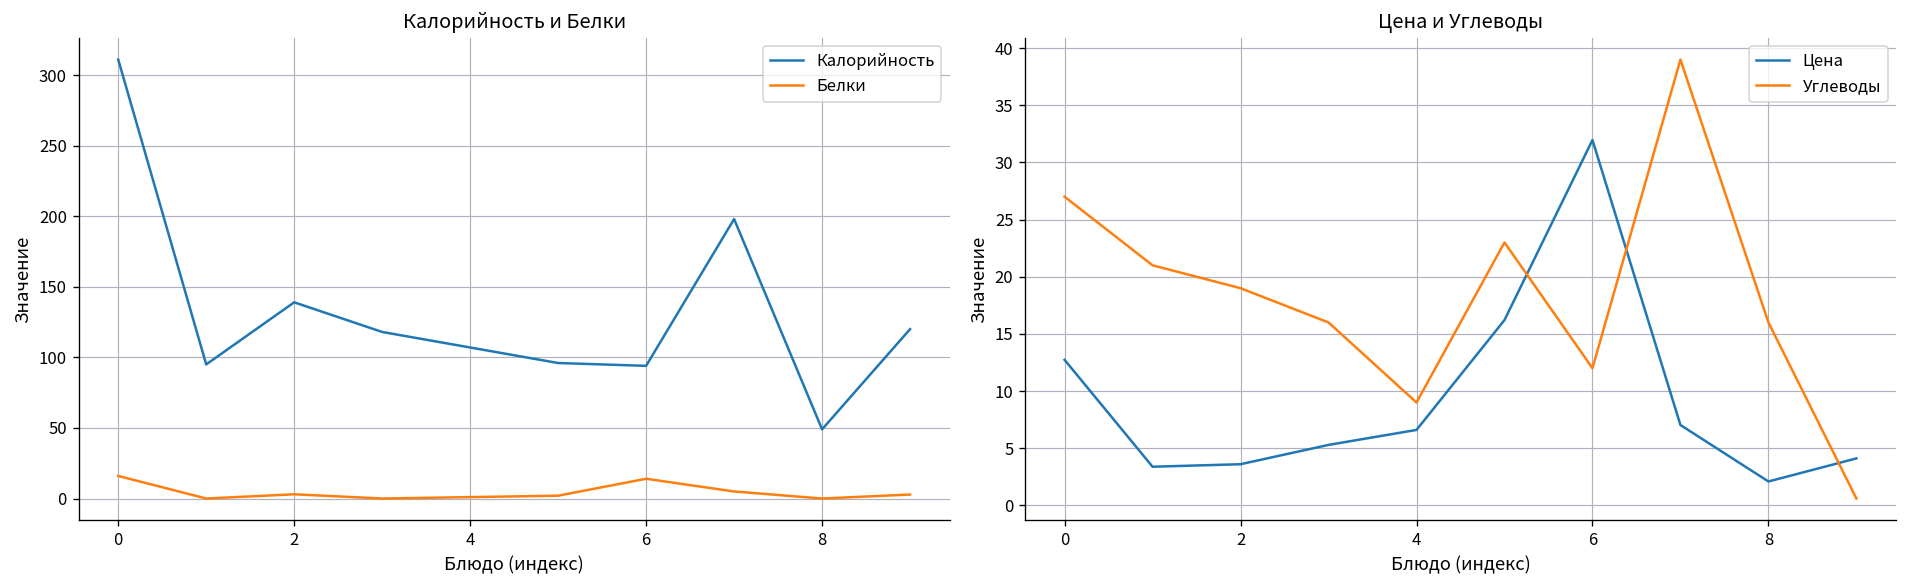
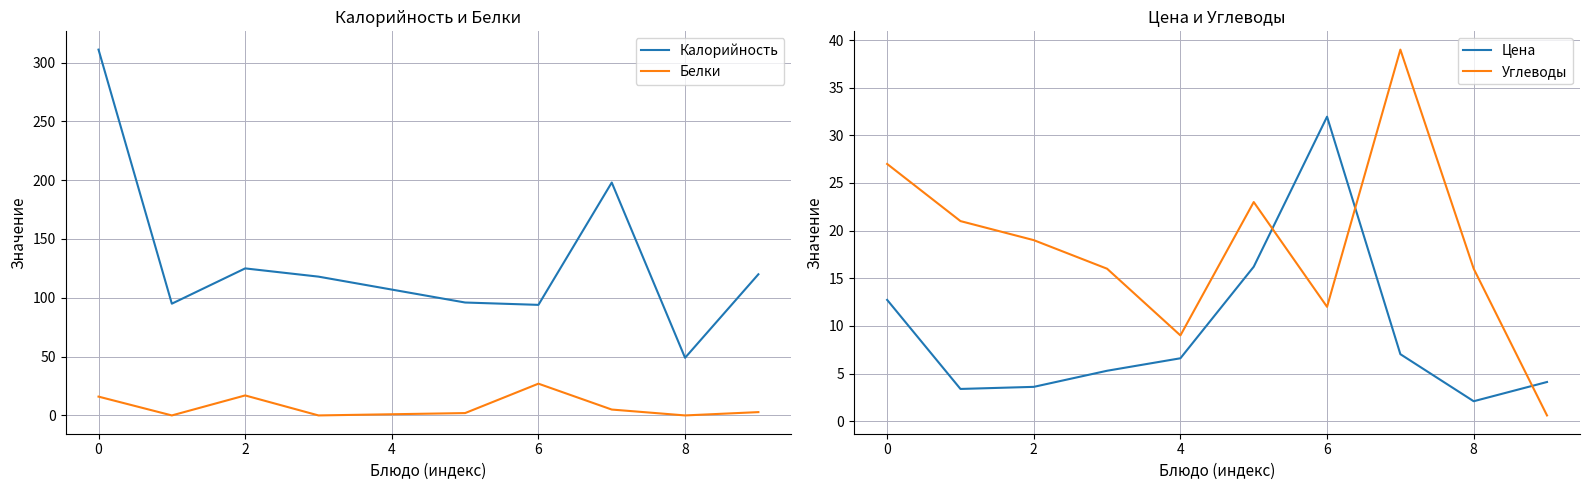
Калорийность и Белки, Калорийность, 2: 139 -> 125
Калорийность и Белки, Белки, 2: 3 -> 17
Калорийность и Белки, Белки, 6: 14 -> 27
